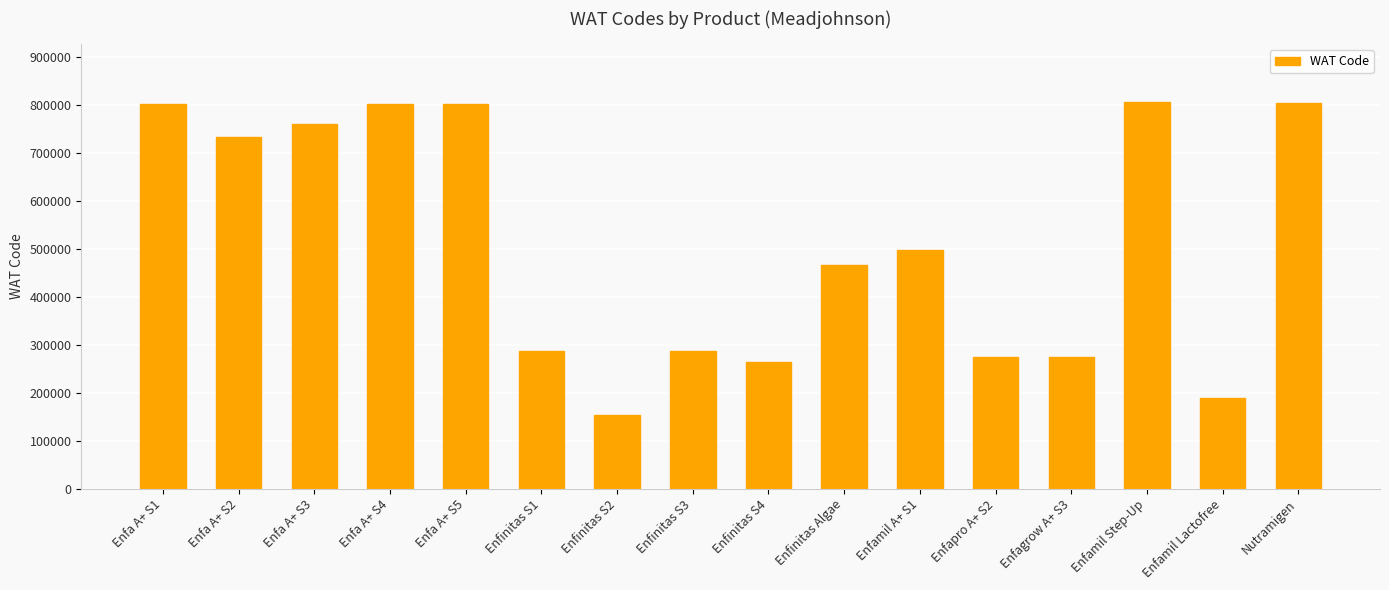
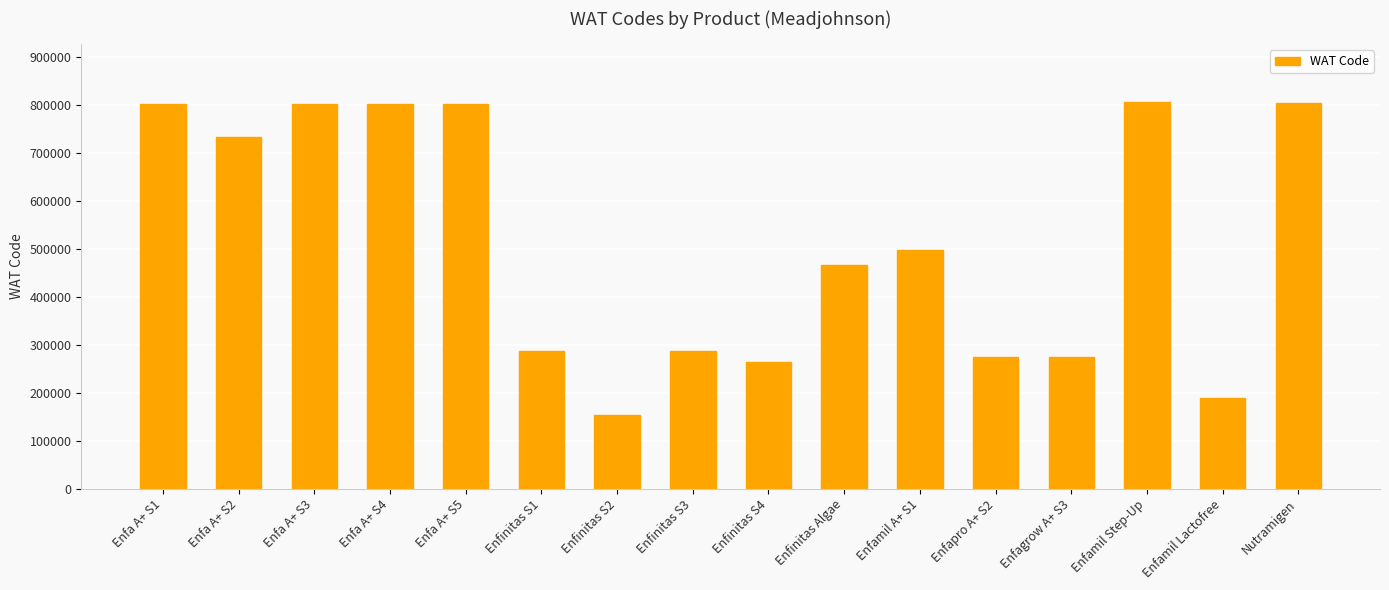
Enfa A+ S3: 760000 -> 800000
